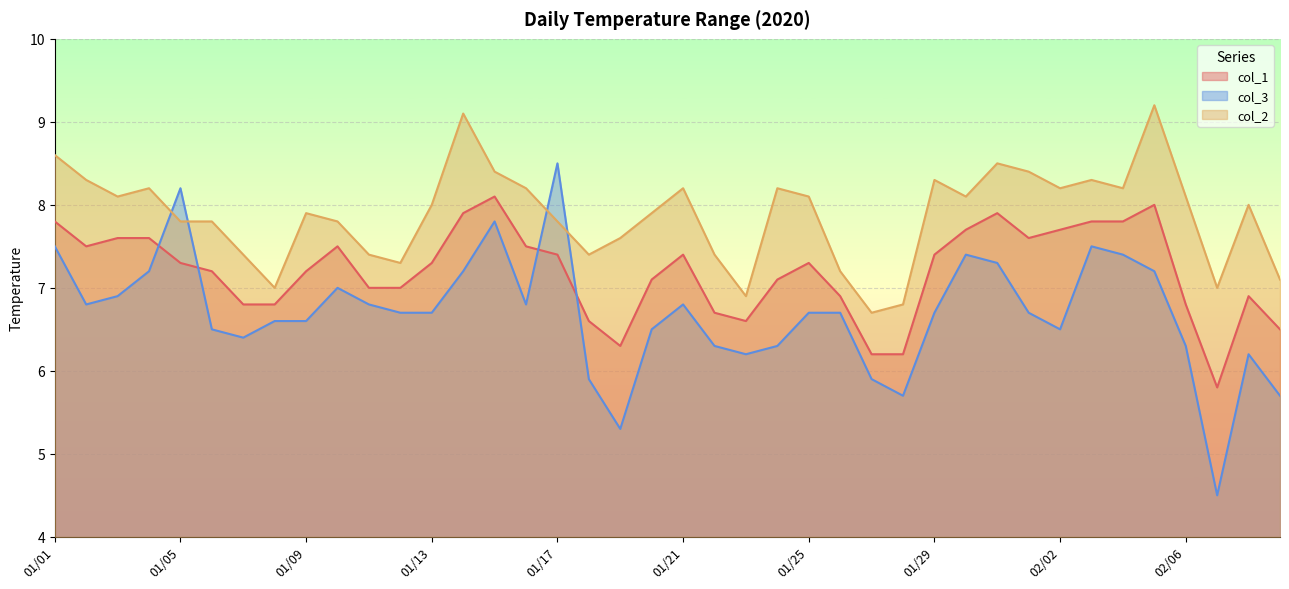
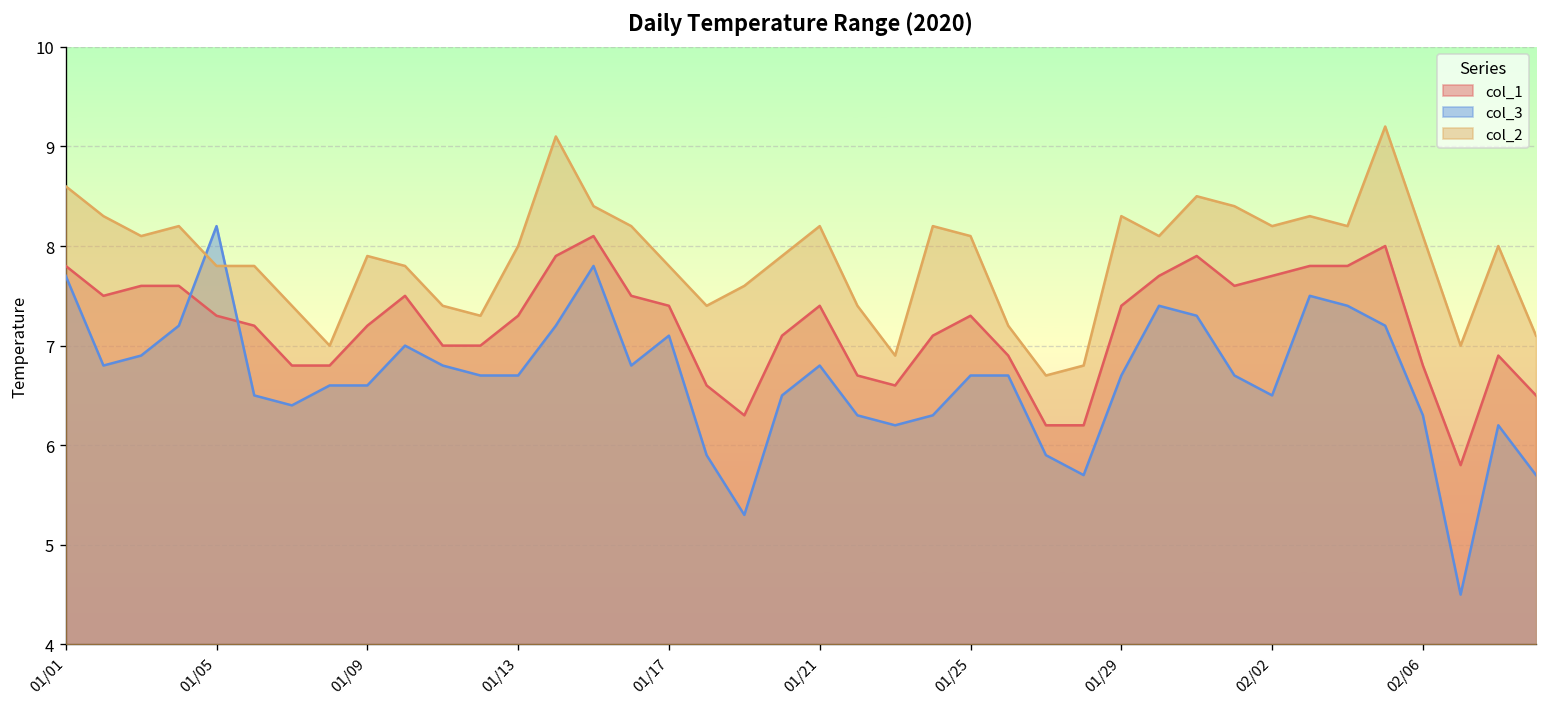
col_3, 01/01: 7.5 -> 7.7
col_3, 01/17: 8.5 -> 7.1
